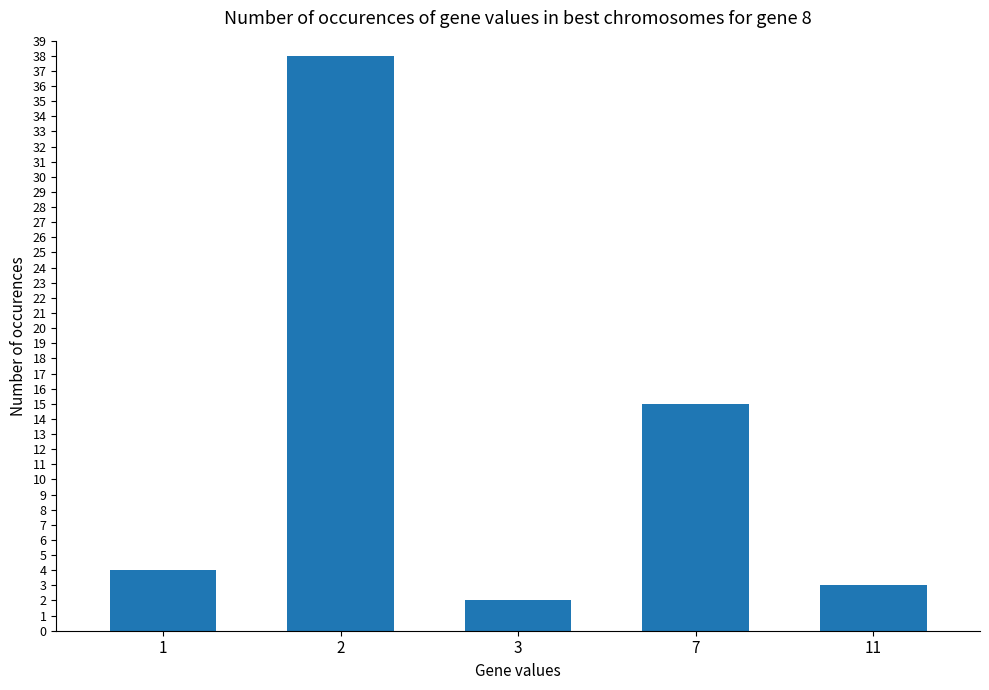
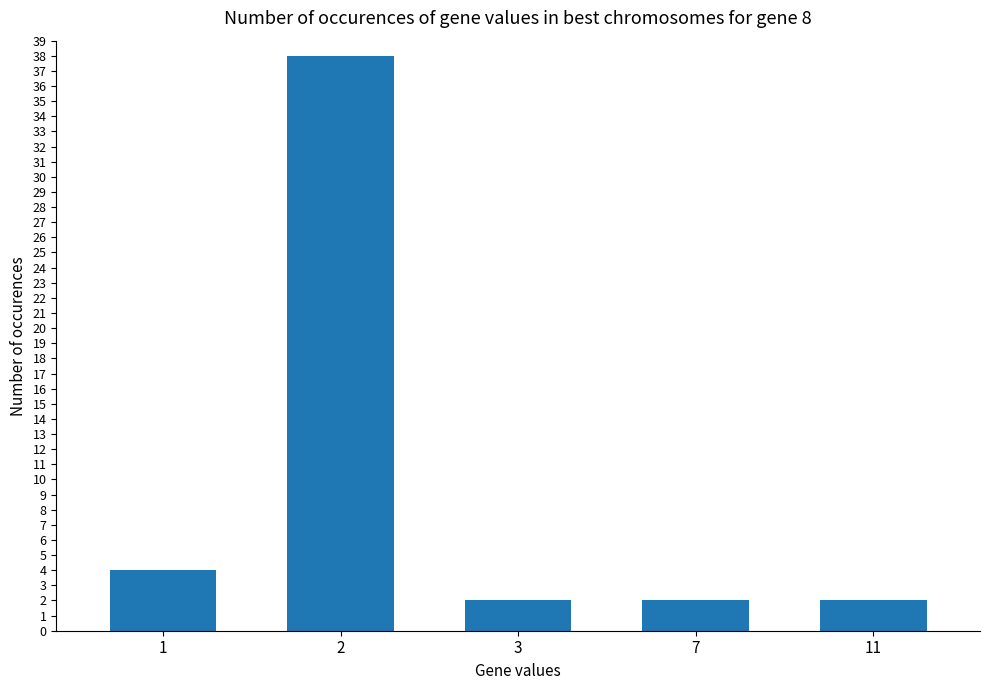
7: 15 -> 2
11: 3 -> 2
